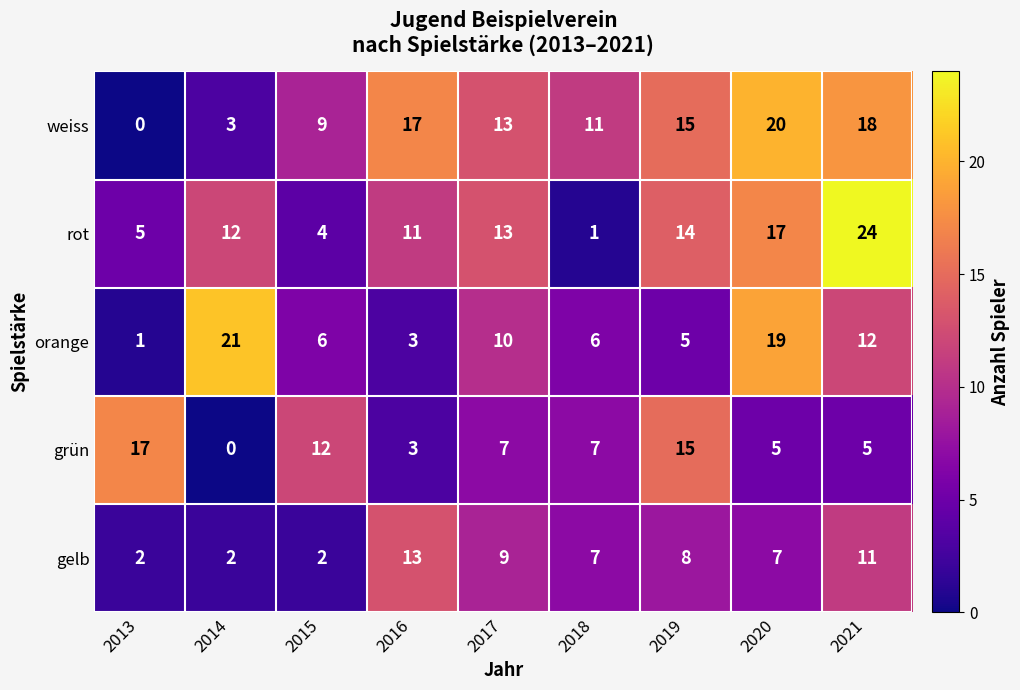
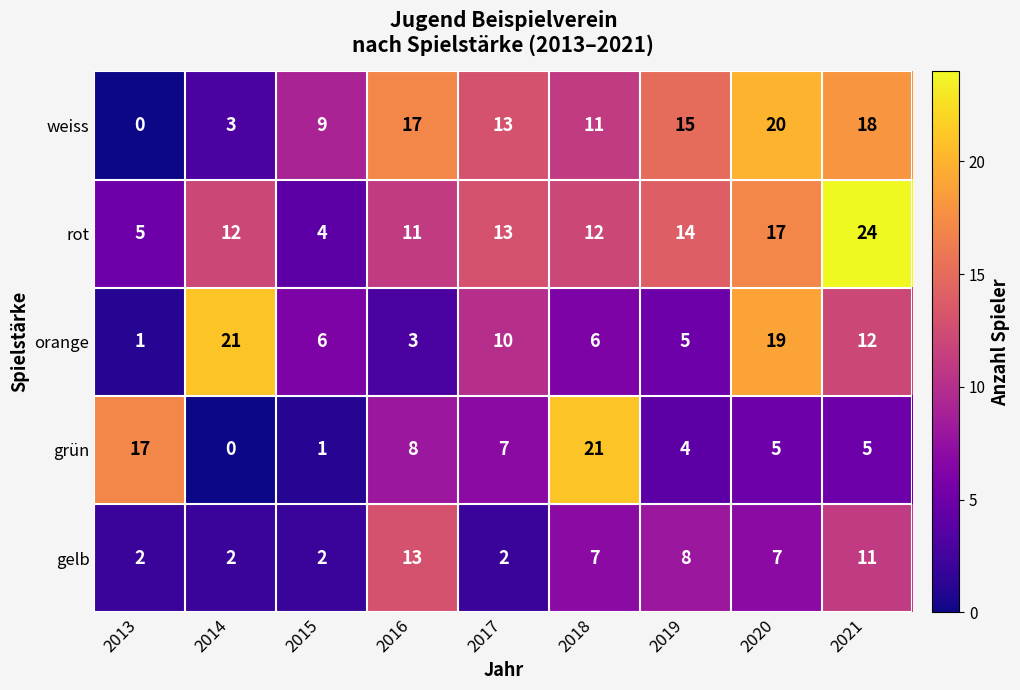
rot, 2018: 1 -> 12
grün, 2015: 12 -> 1
grün, 2016: 3 -> 8
grün, 2018: 7 -> 21
grün, 2019: 15 -> 4
gelb, 2017: 9 -> 2
